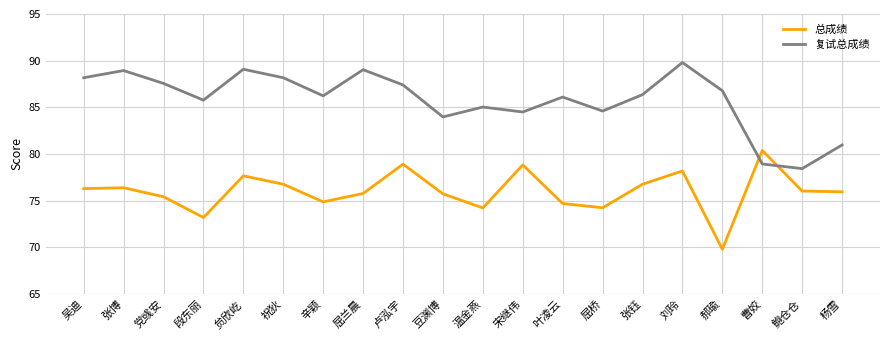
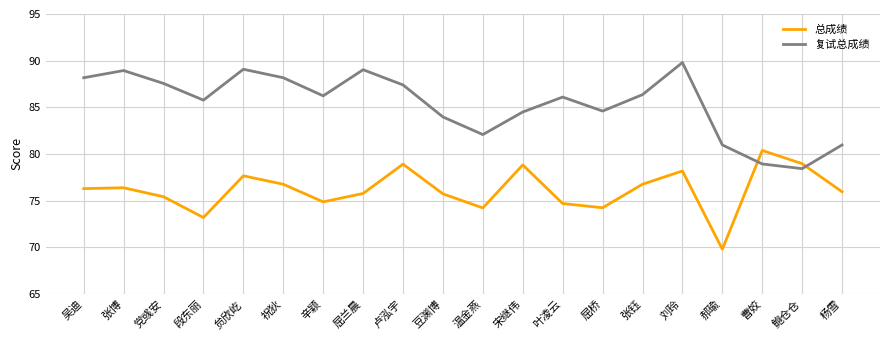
复试总成绩, 温金燕: 85 -> 82
复试总成绩, 郝瑜: 87 -> 81
总成绩, 鲍仓仓: 76 -> 79
